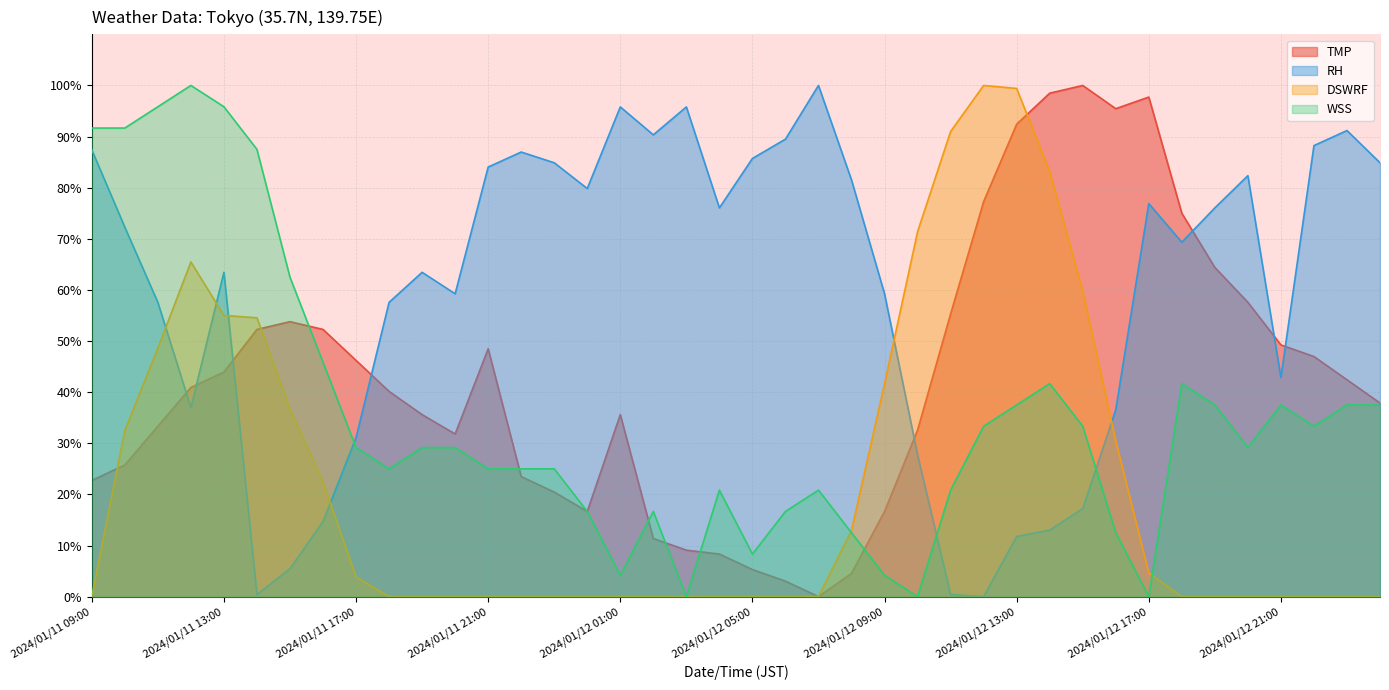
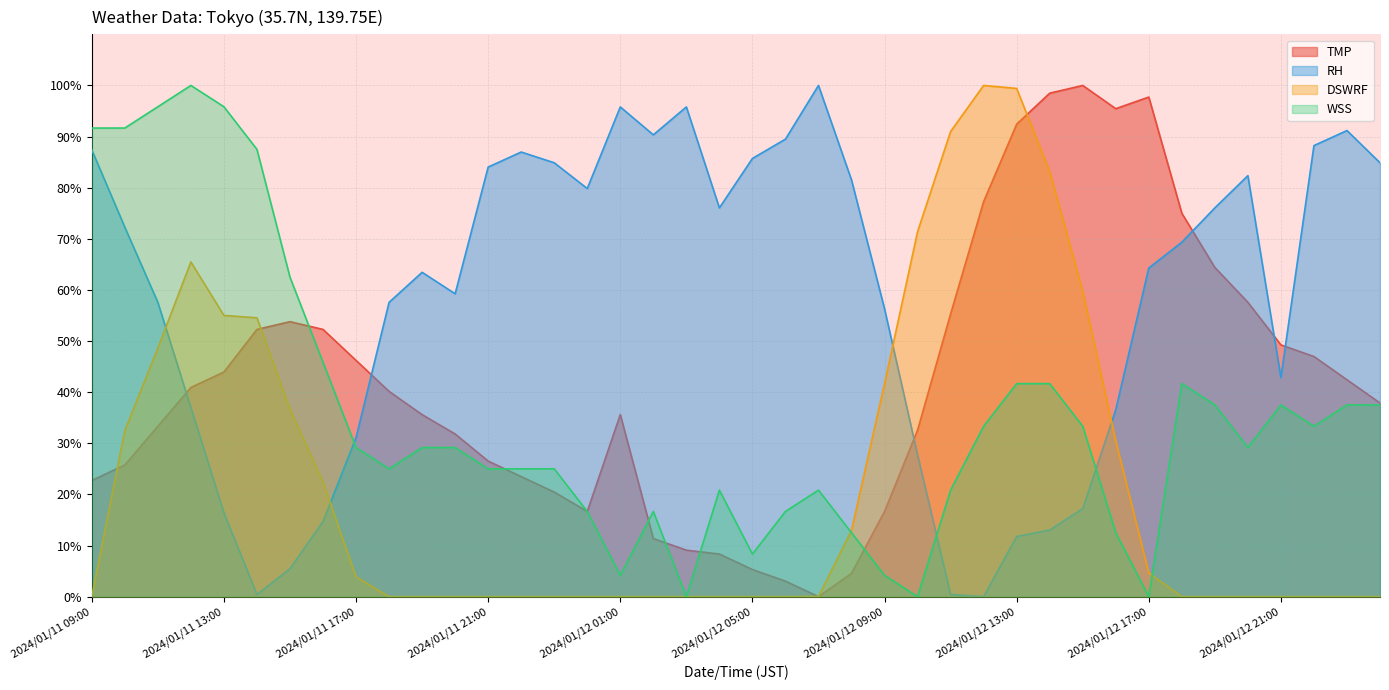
RH, 2024/01/11 13:00: 63% -> 16%
TMP, 2024/01/11 21:00: 48% -> 27%
RH, 2024/01/12 09:00: 59% -> 56%
WSS, 2024/01/12 13:00: 37% -> 42%
RH, 2024/01/12 17:00: 77% -> 64%
